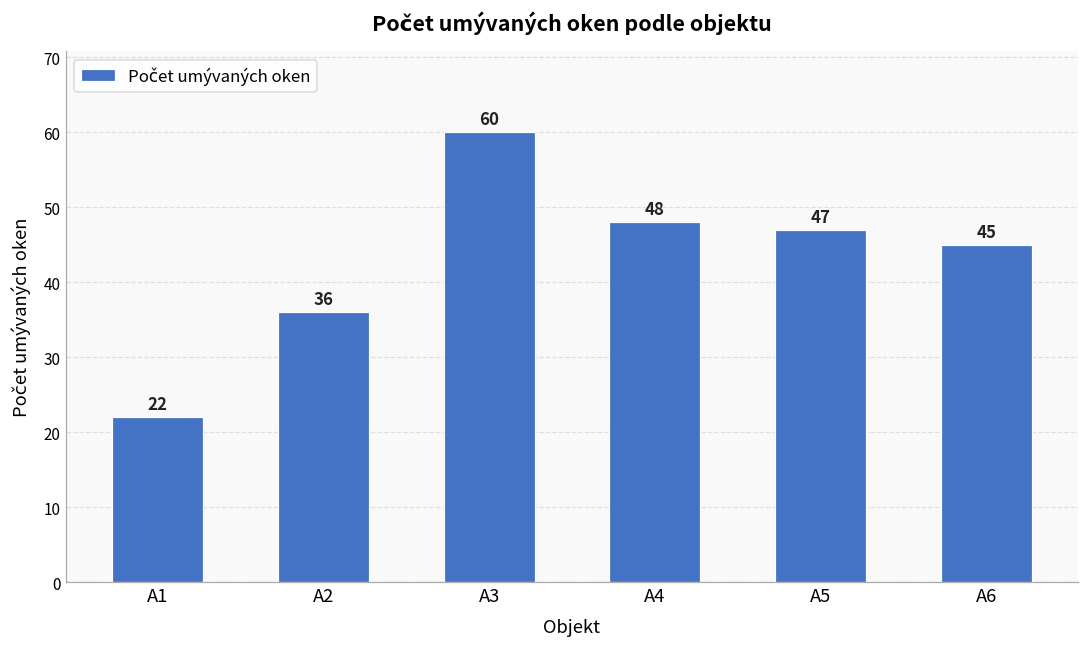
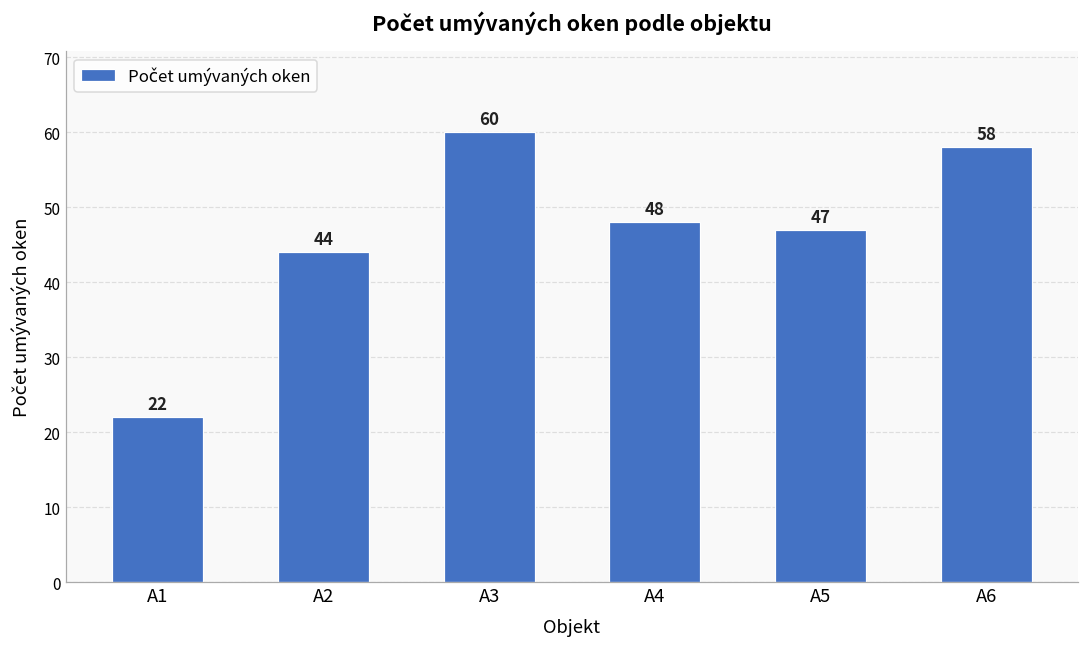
A2: 36 -> 44
A6: 45 -> 58
